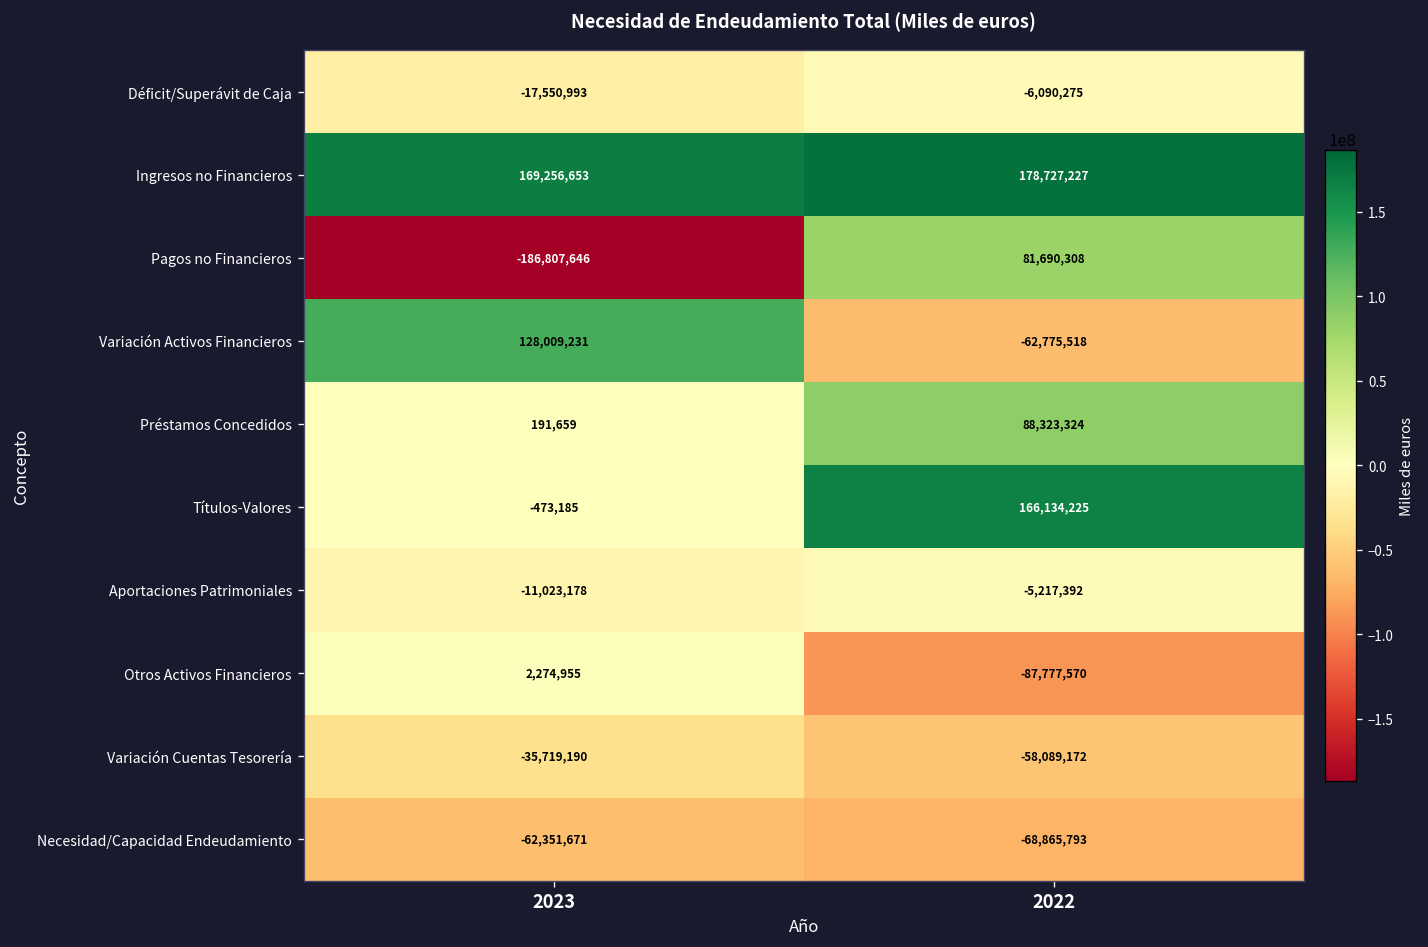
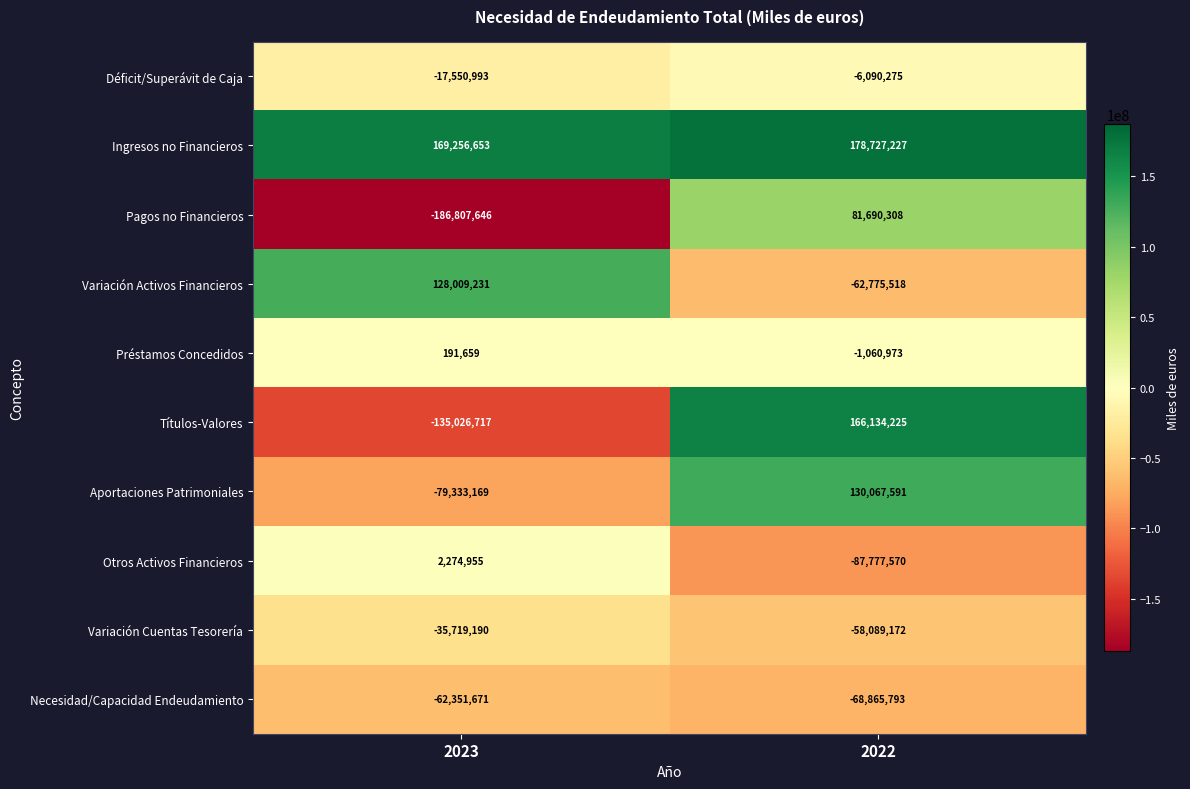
Préstamos Concedidos, 2022: 88,323,324 -> -1,060,973
Títulos-Valores, 2023: -473,185 -> -135,026,717
Aportaciones Patrimoniales, 2023: -11,023,178 -> -79,333,169
Aportaciones Patrimoniales, 2022: -5,217,392 -> 130,067,591
